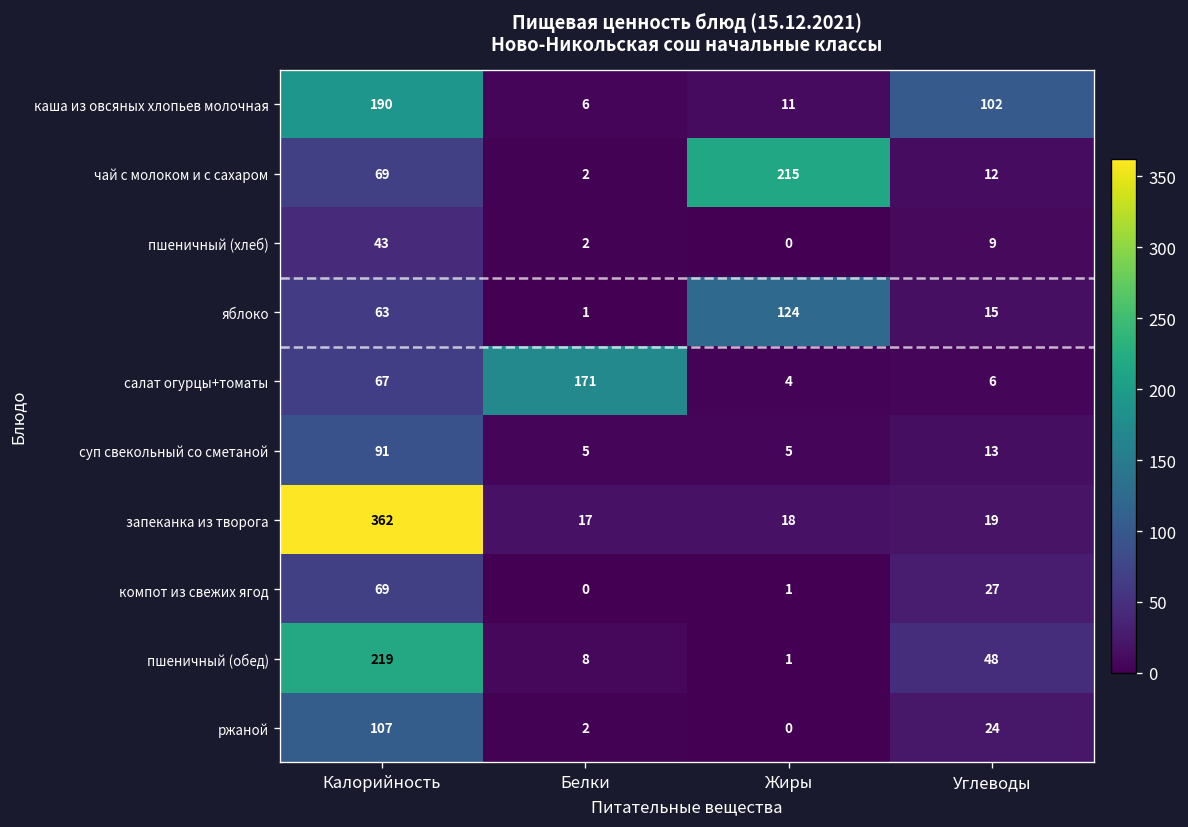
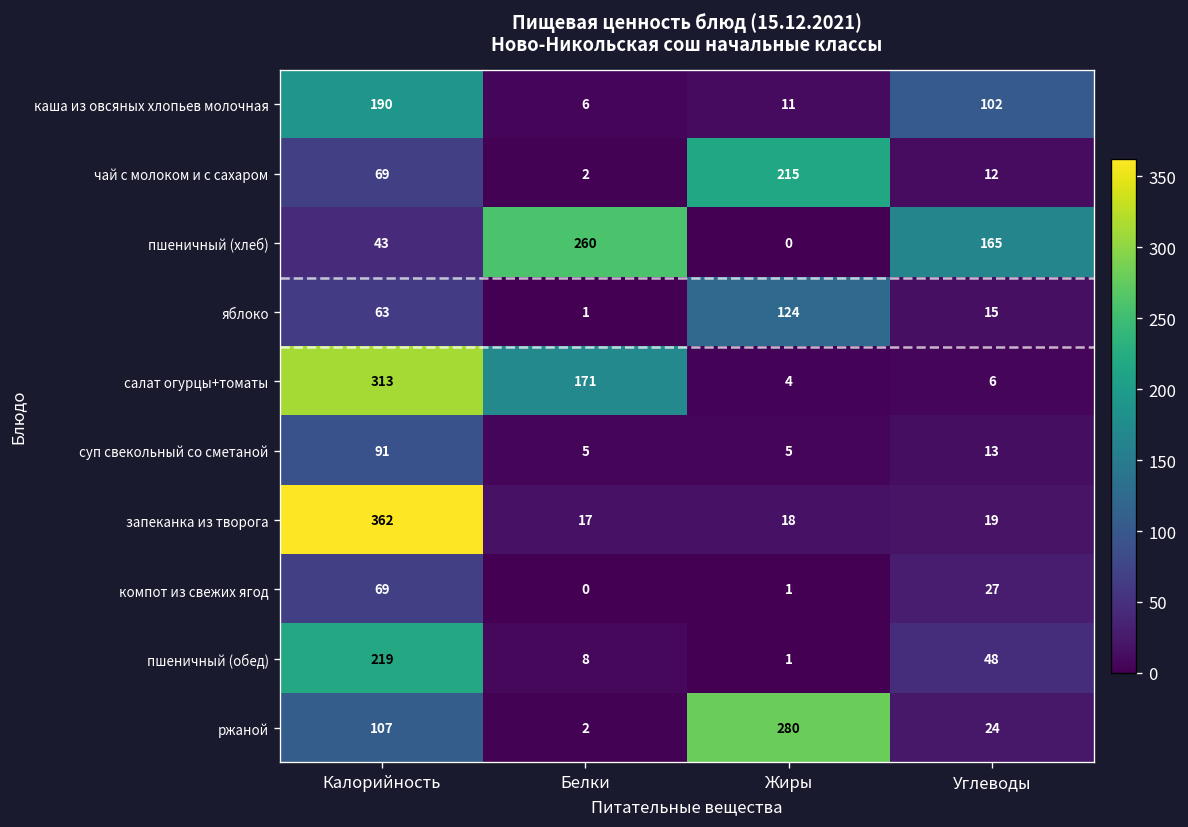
пшеничный (хлеб), Белки: 2 -> 260
пшеничный (хлеб), Углеводы: 9 -> 165
салат огурцы+томаты, Калорийность: 67 -> 313
ржаной, Жиры: 0 -> 280
